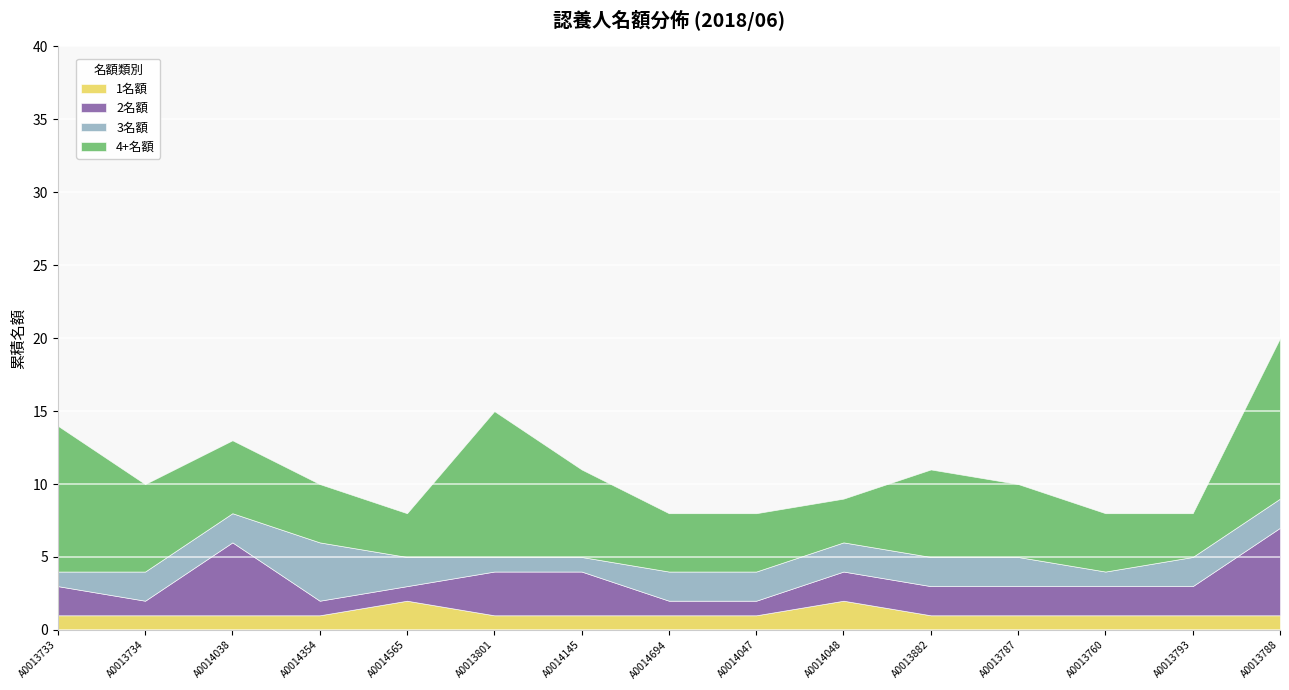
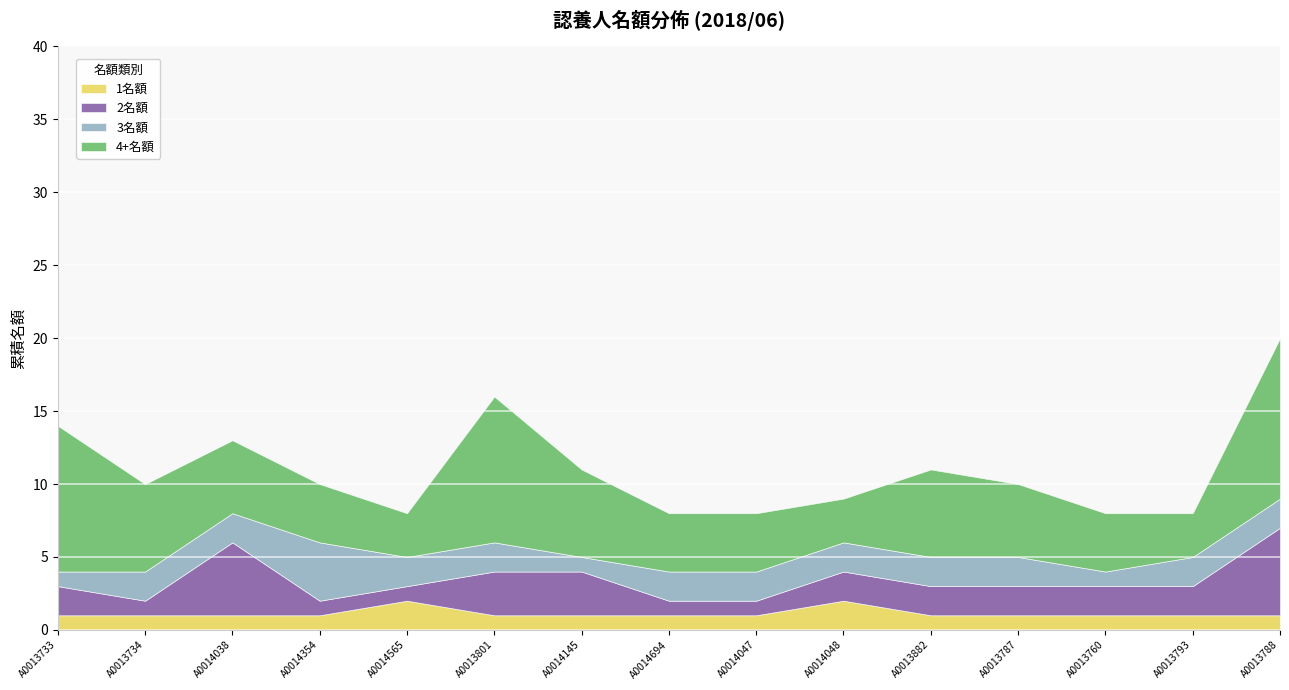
3名額, A0013801: 1 -> 2
